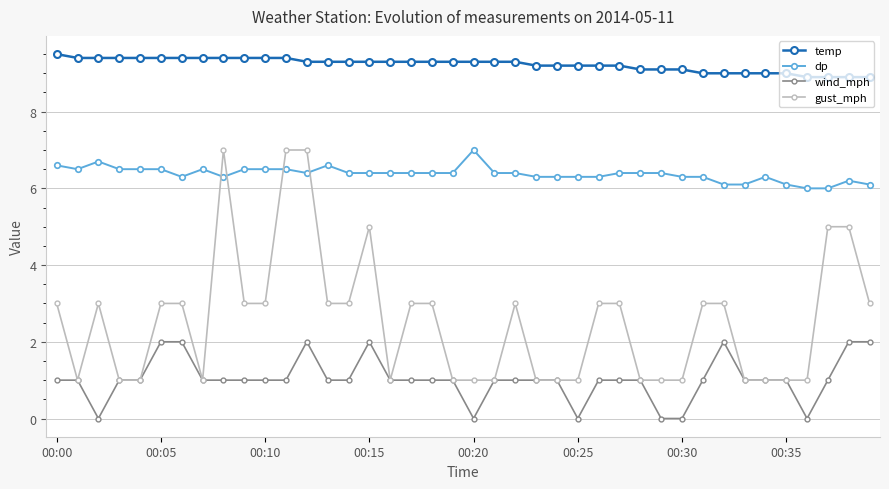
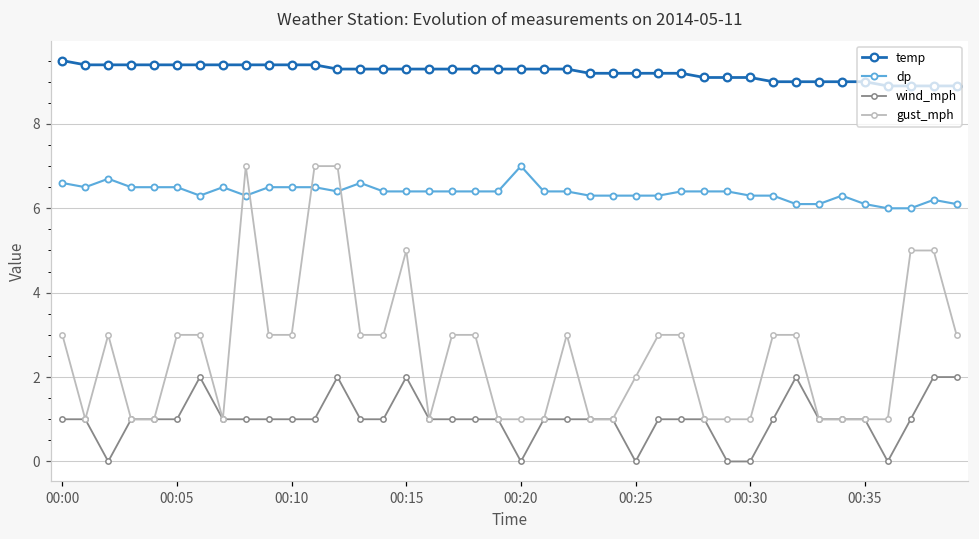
wind_mph, 00:05: 2 -> 1
gust_mph, 00:25: 1 -> 2
